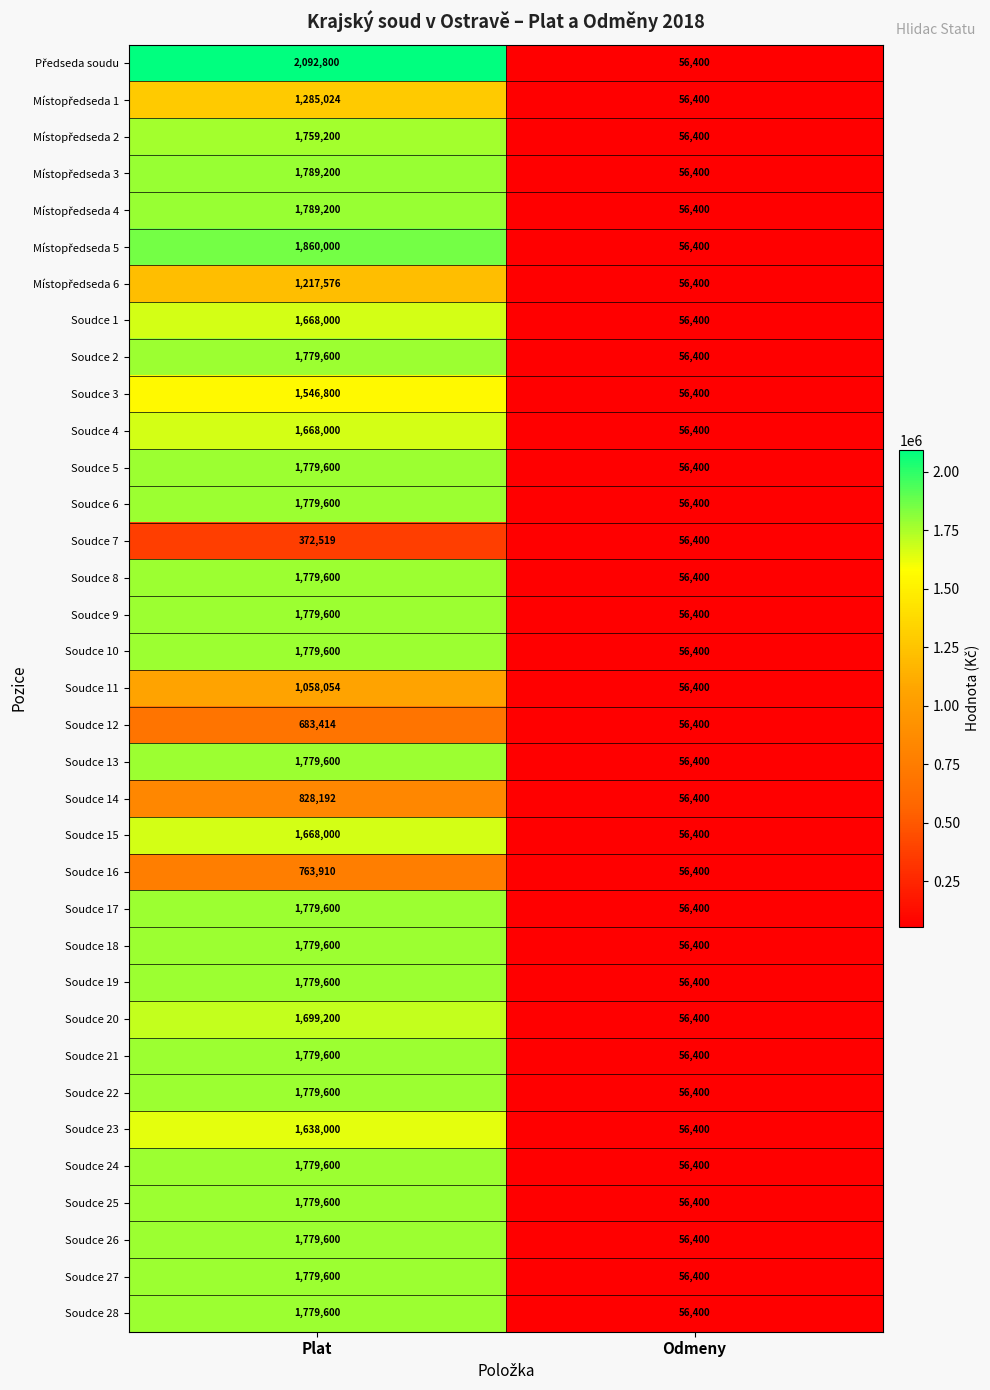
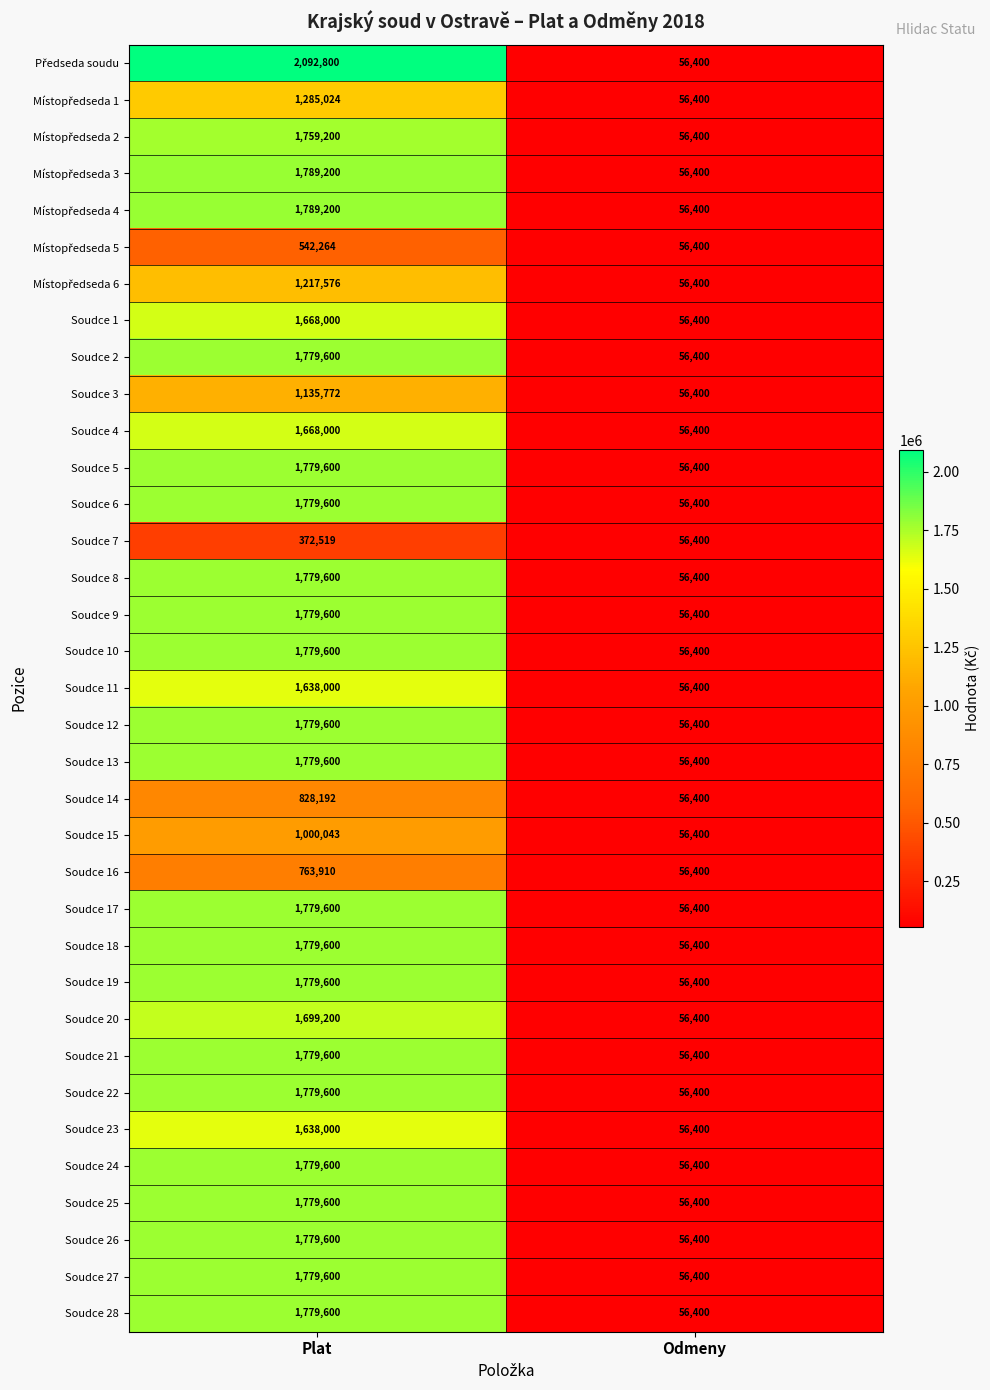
Místopředseda 5, Plat: 1,860,000 -> 542,264
Soudce 3, Plat: 1,546,800 -> 1,135,772
Soudce 11, Plat: 1,058,054 -> 1,638,000
Soudce 12, Plat: 683,414 -> 1,779,600
Soudce 15, Plat: 1,668,000 -> 1,000,043
